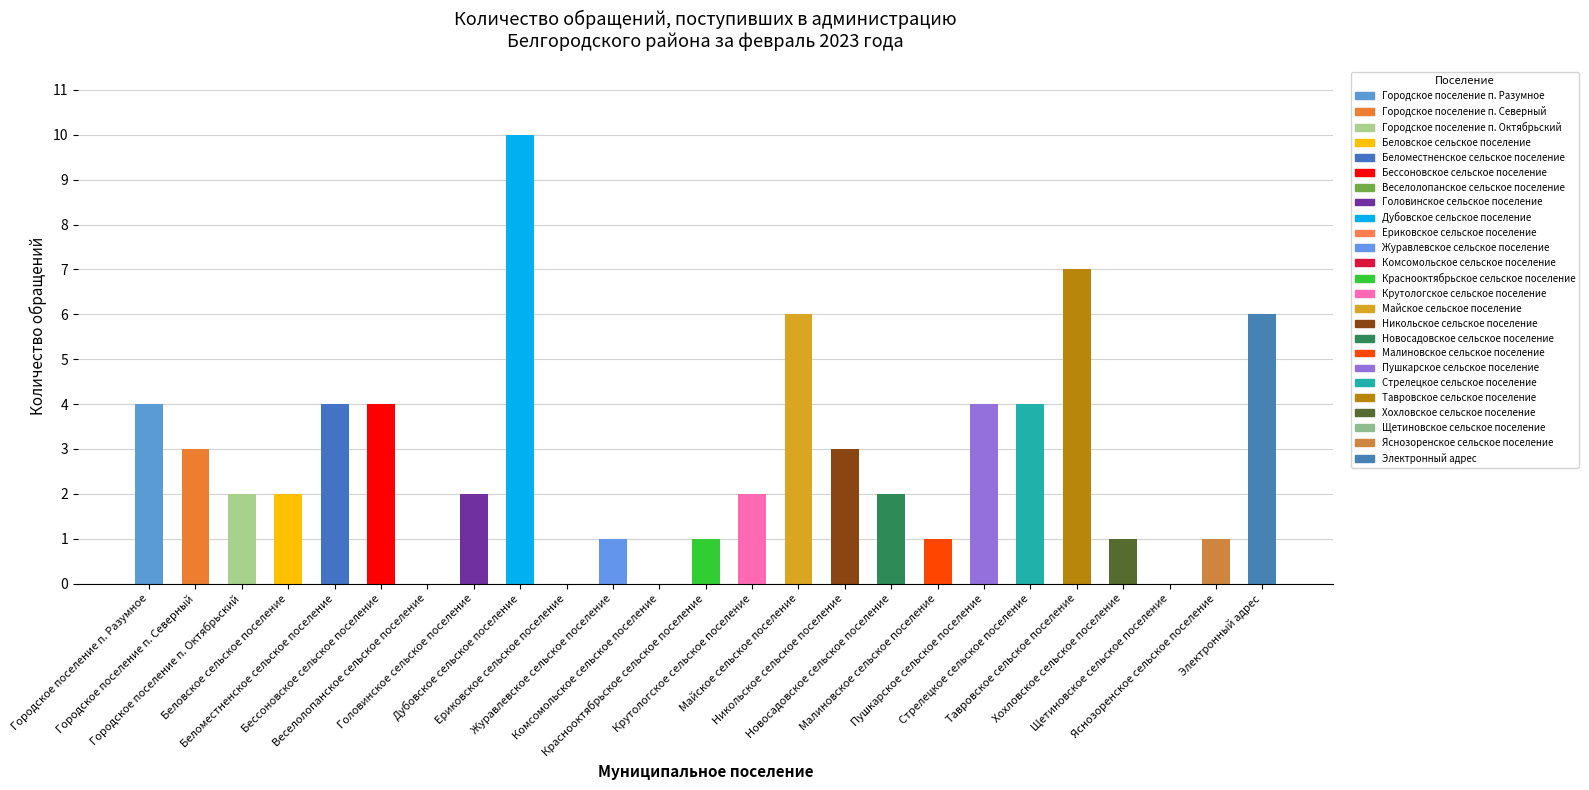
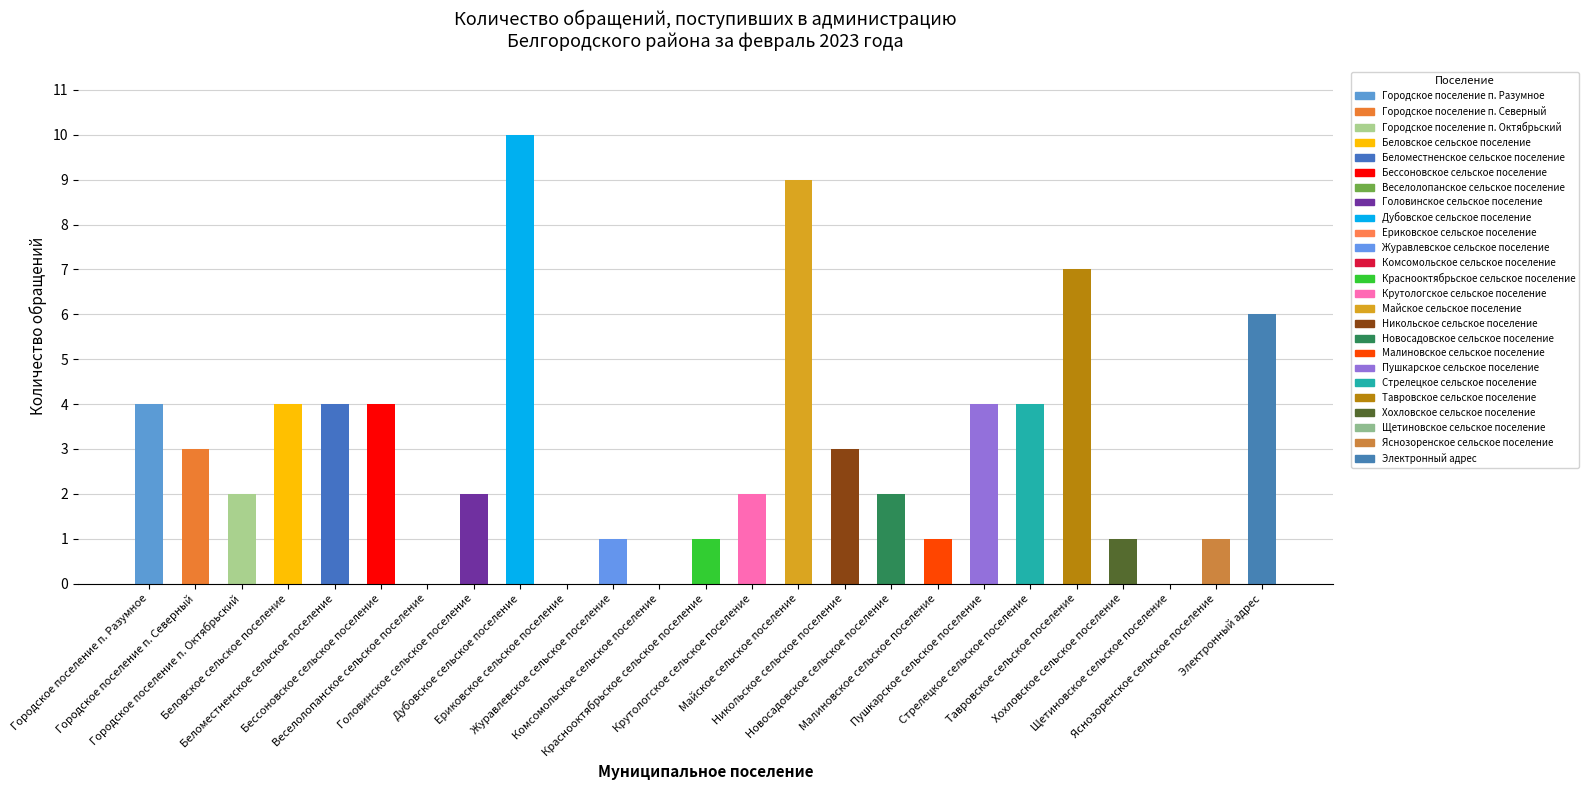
Беловское сельское поселение: 2 -> 4
Майское сельское поселение: 6 -> 9
